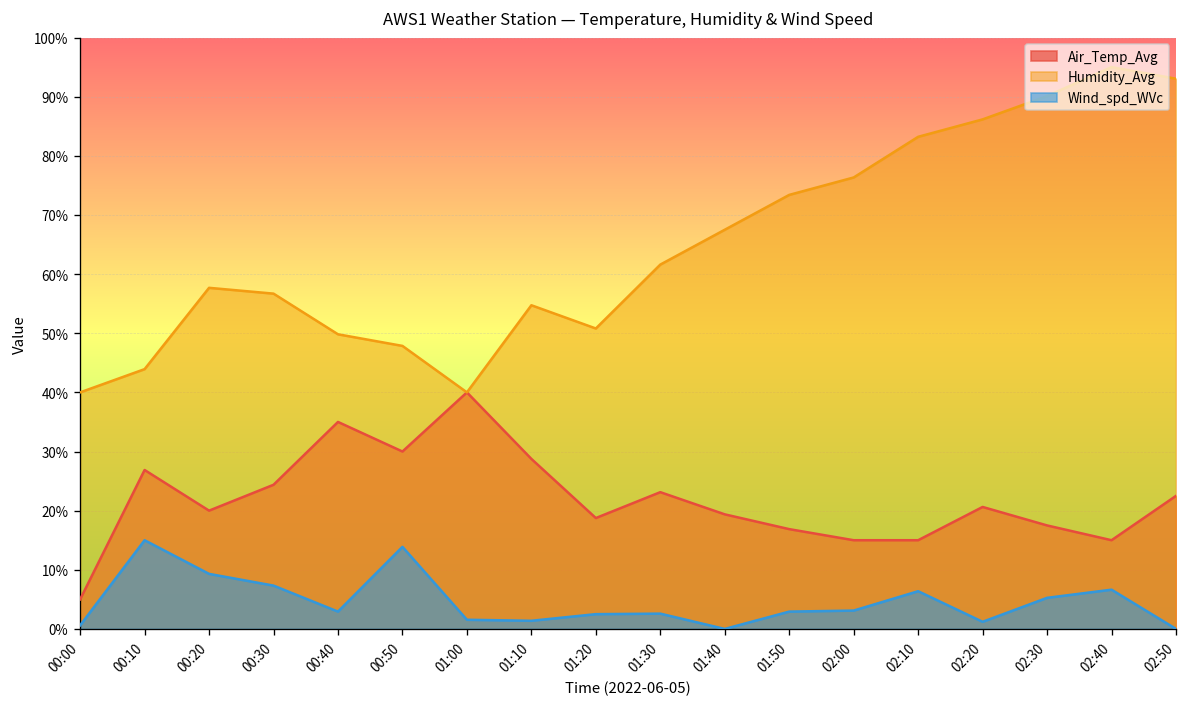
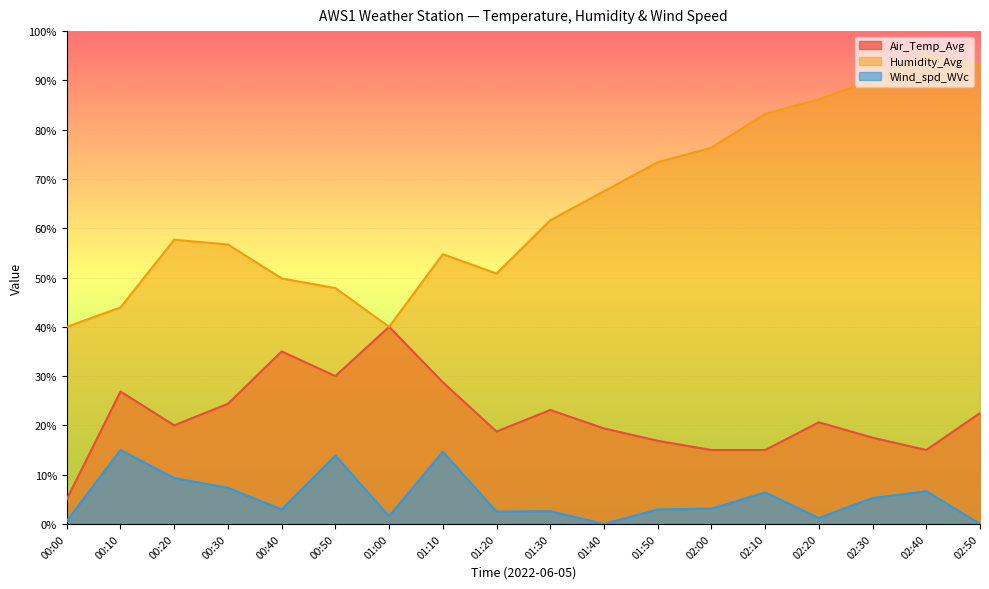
Wind_spd_WVc, 01:10: 1% -> 15%
